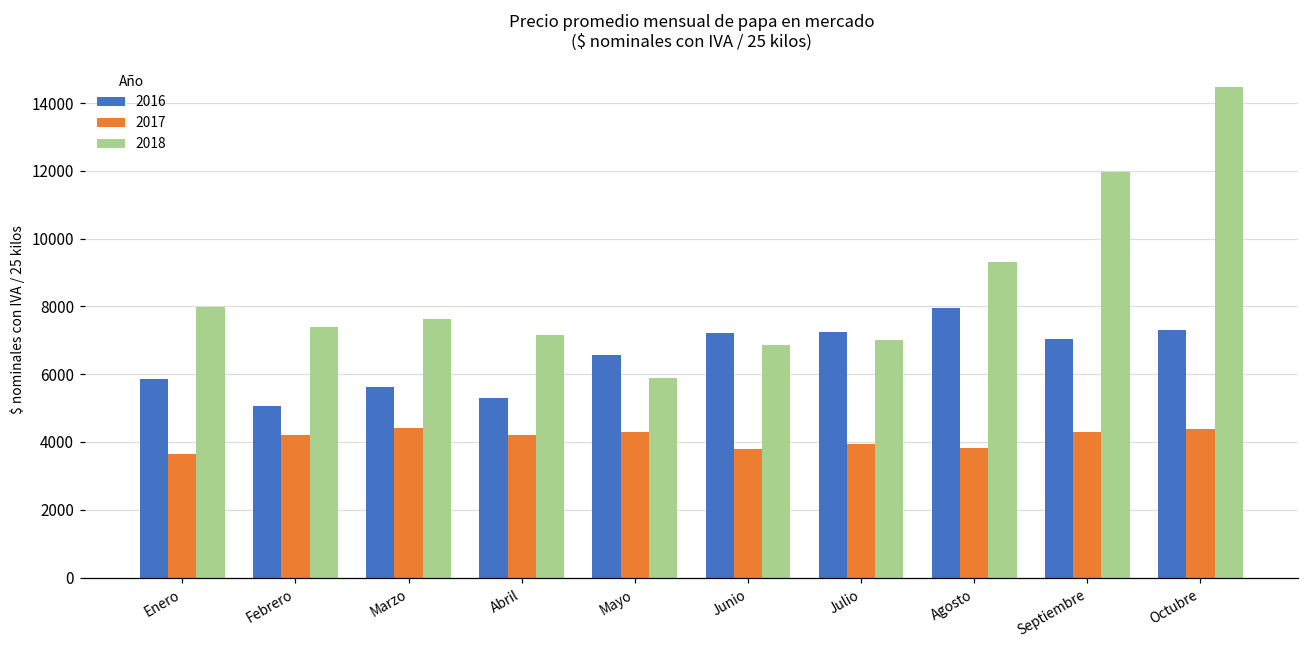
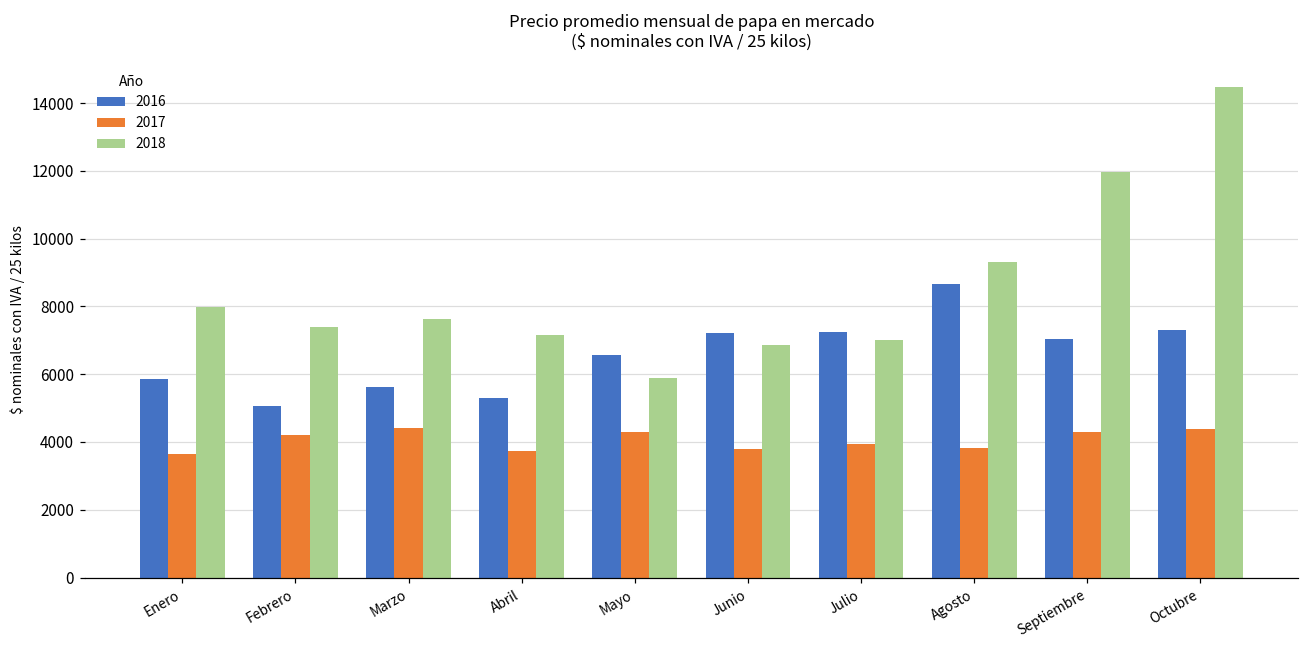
2017, Abril: 4200 -> 3700
2016, Agosto: 7900 -> 8700
